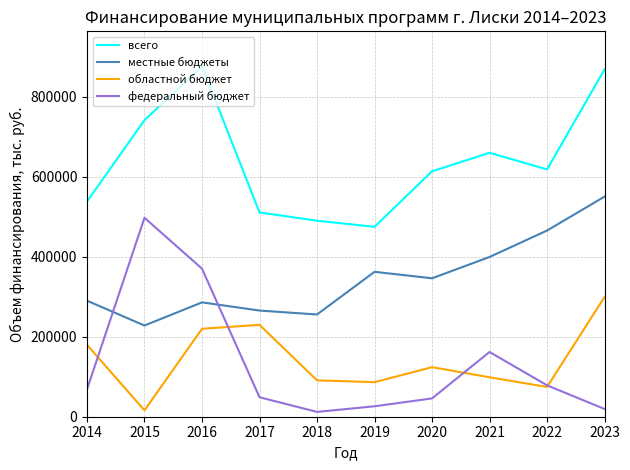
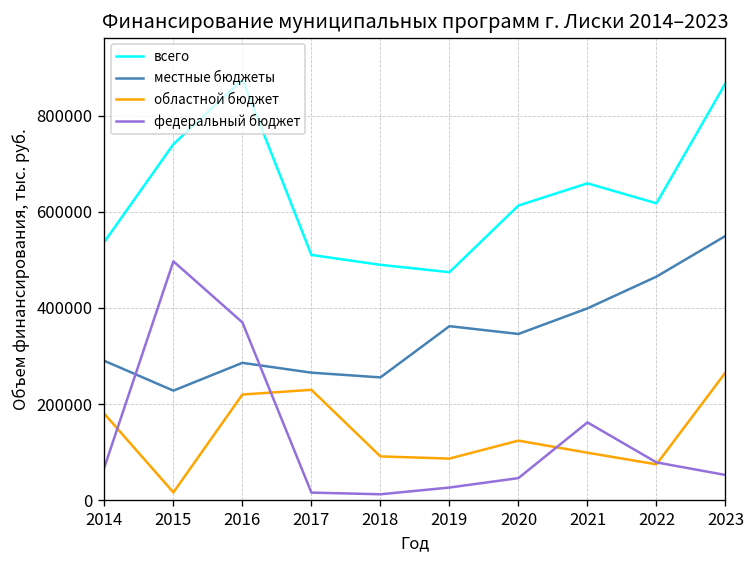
федеральный бюджет, 2017: 50000 -> 20000
областной бюджет, 2023: 300000 -> 270000
федеральный бюджет, 2023: 20000 -> 50000
